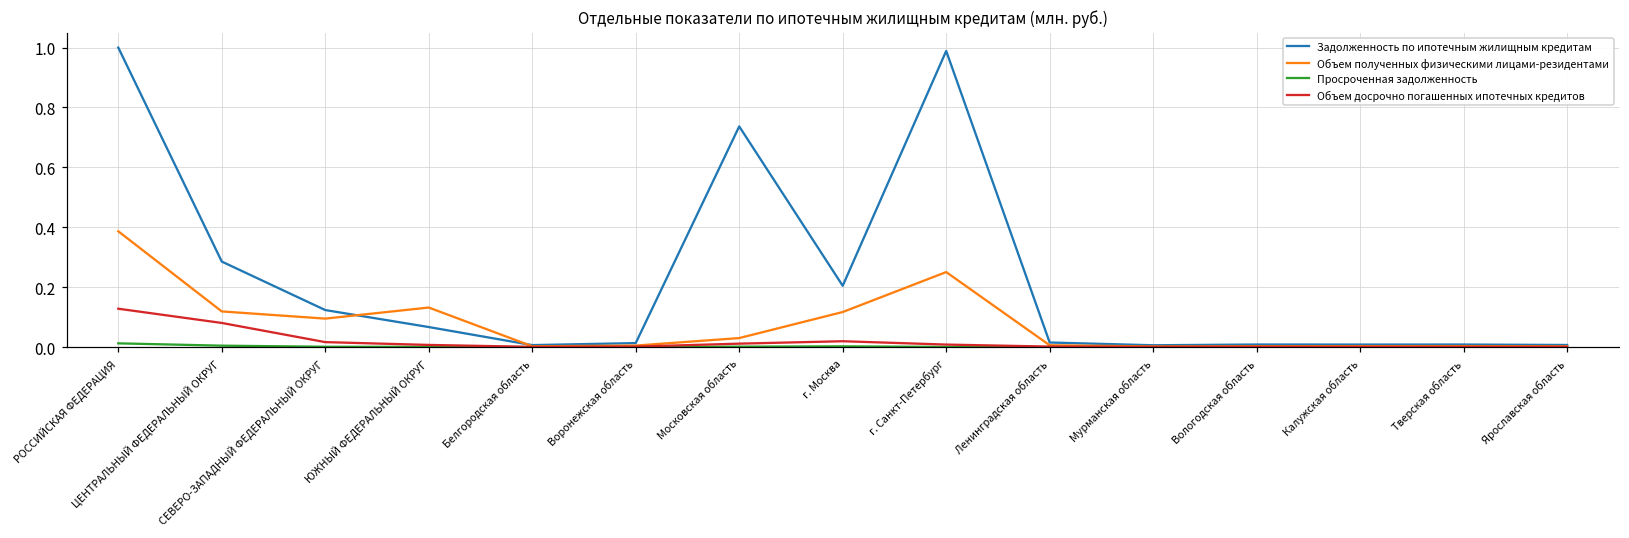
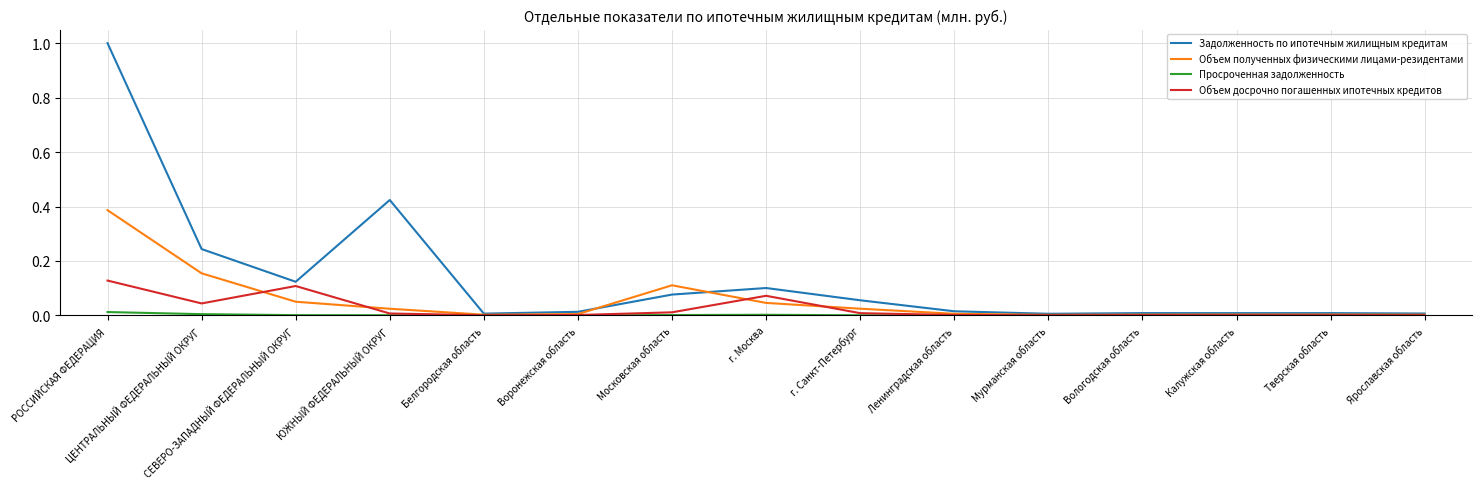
Задолженность по ипотечным жилищным кредитам, ЦЕНТРАЛЬНЫЙ ФЕДЕРАЛЬНЫЙ ОКРУГ: 0.29 -> 0.24
Объем полученных физическими лицами-резидентами, ЦЕНТРАЛЬНЫЙ ФЕДЕРАЛЬНЫЙ ОКРУГ: 0.12 -> 0.15
Объем досрочно погашенных ипотечных кредитов, ЦЕНТРАЛЬНЫЙ ФЕДЕРАЛЬНЫЙ ОКРУГ: 0.08 -> 0.04
Объем полученных физическими лицами-резидентами, СЕВЕРО-ЗАПАДНЫЙ ФЕДЕРАЛЬНЫЙ ОКРУГ: 0.10 -> 0.05
Объем досрочно погашенных ипотечных кредитов, СЕВЕРО-ЗАПАДНЫЙ ФЕДЕРАЛЬНЫЙ ОКРУГ: 0.02 -> 0.11
Задолженность по ипотечным жилищным кредитам, ЮЖНЫЙ ФЕДЕРАЛЬНЫЙ ОКРУГ: 0.07 -> 0.42
Объем полученных физическими лицами-резидентами, ЮЖНЫЙ ФЕДЕРАЛЬНЫЙ ОКРУГ: 0.13 -> 0.02
Задолженность по ипотечным жилищным кредитам, Московская область: 0.74 -> 0.08
Объем полученных физическими лицами-резидентами, Московская область: 0.03 -> 0.11
Задолженность по ипотечным жилищным кредитам, г. Москва: 0.20 -> 0.10
Объем полученных физическими лицами-резидентами, г. Москва: 0.12 -> 0.05
Объем досрочно погашенных ипотечных кредитов, г. Москва: 0.02 -> 0.07
Задолженность по ипотечным жилищным кредитам, г. Санкт-Петербург: 0.99 -> 0.06
Объем полученных физическими лицами-резидентами, г. Санкт-Петербург: 0.25 -> 0.02
